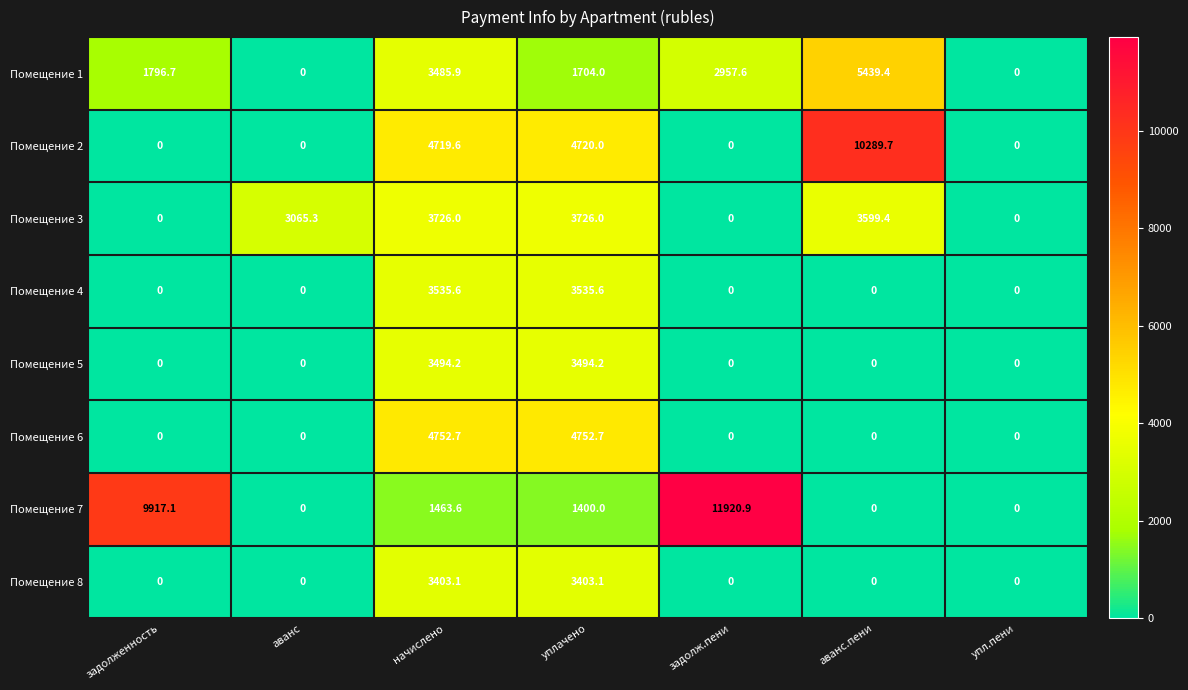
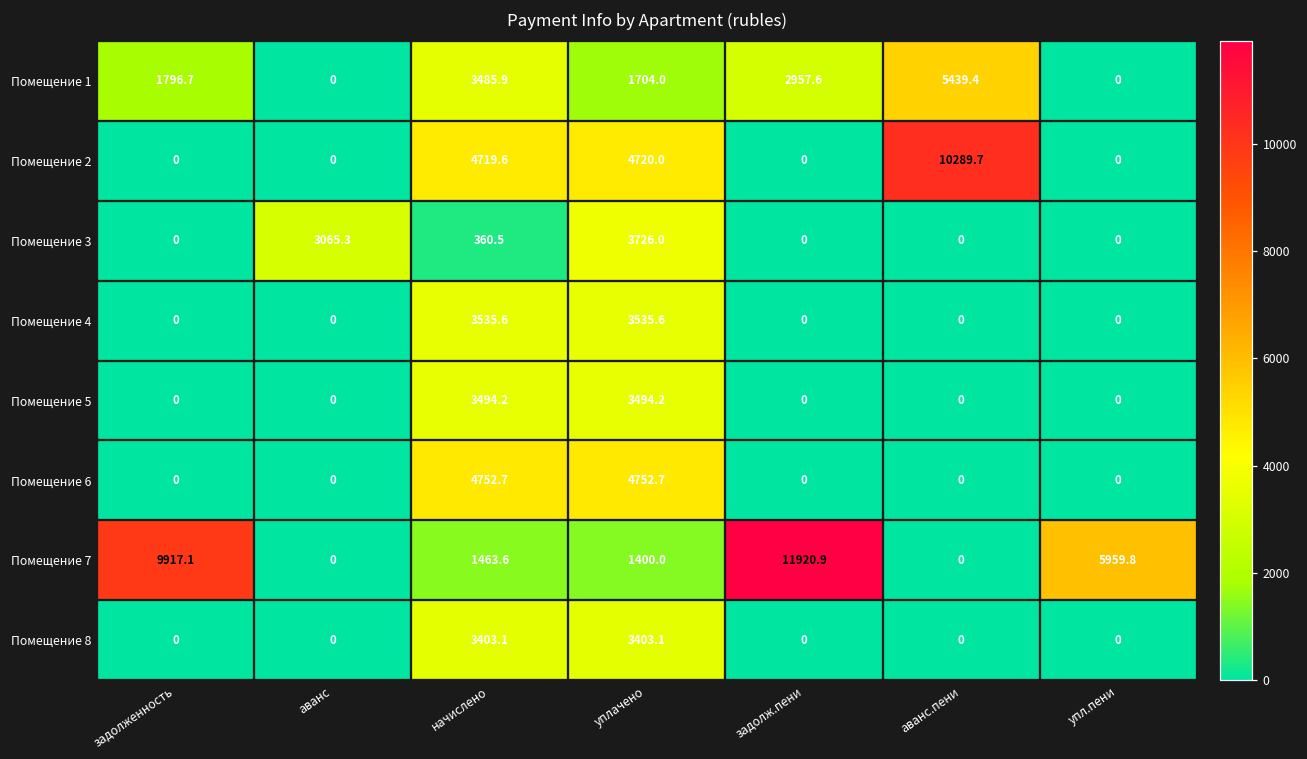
Помещение 3, начислено: 3726.0 -> 360.5
Помещение 3, аванс.пени: 3599.4 -> 0
Помещение 7, упл.пени: 0 -> 5959.8
